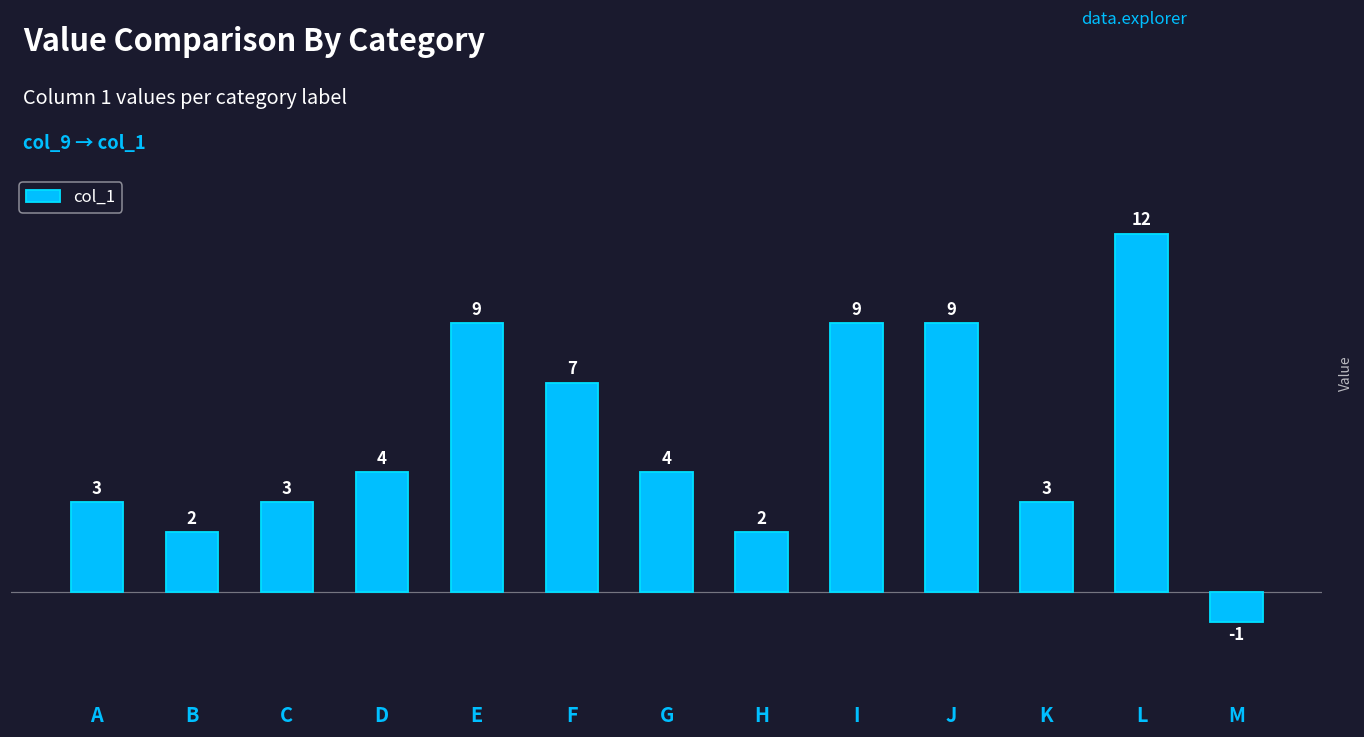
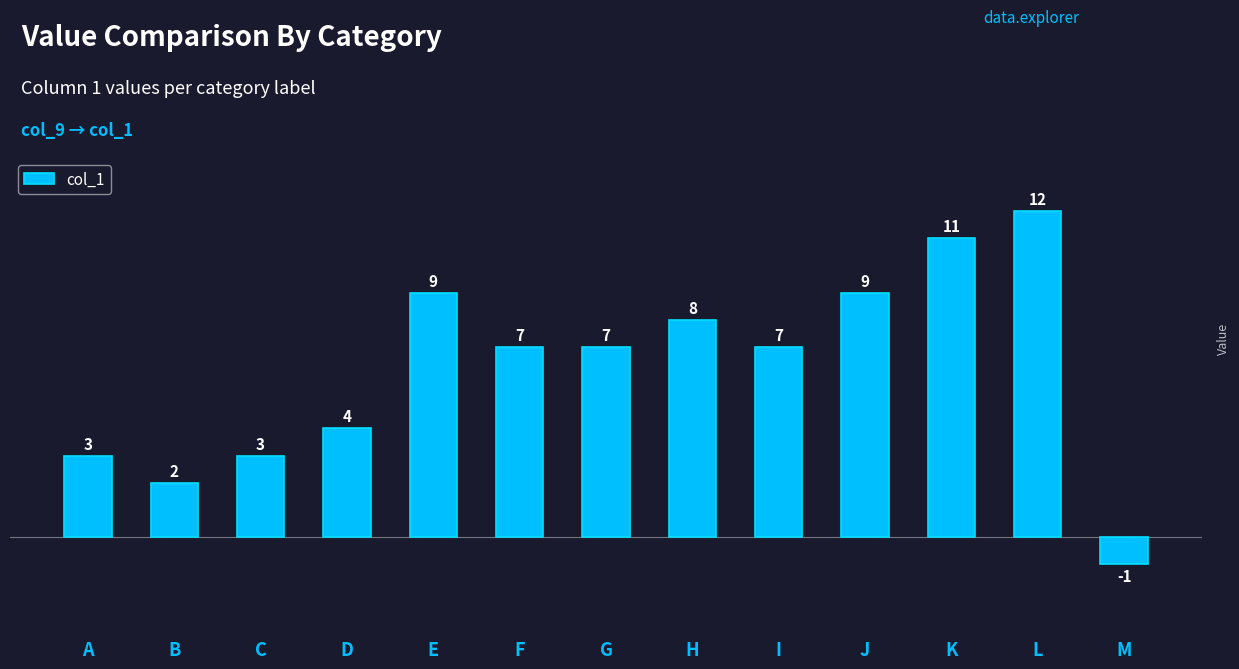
G: 4 -> 7
H: 2 -> 8
I: 9 -> 7
K: 3 -> 11
